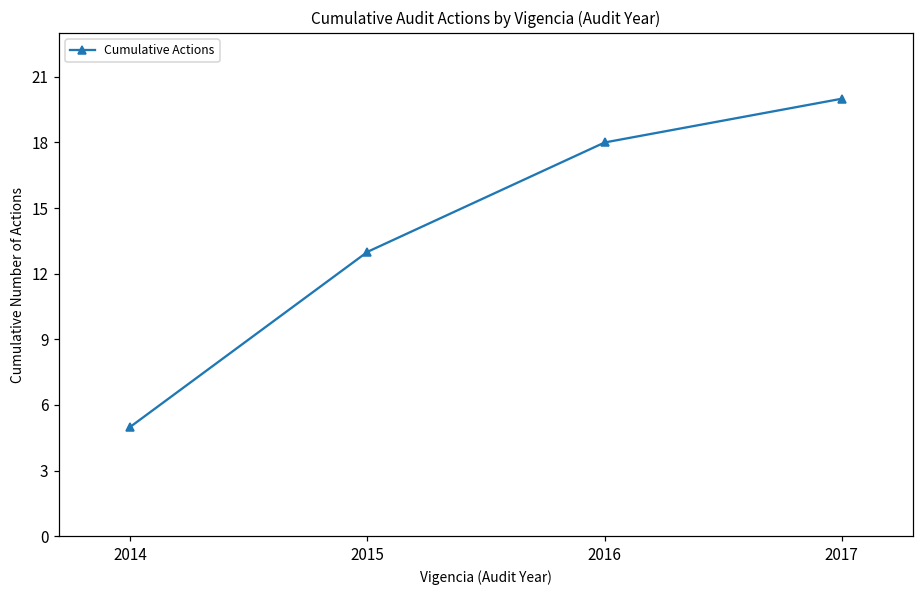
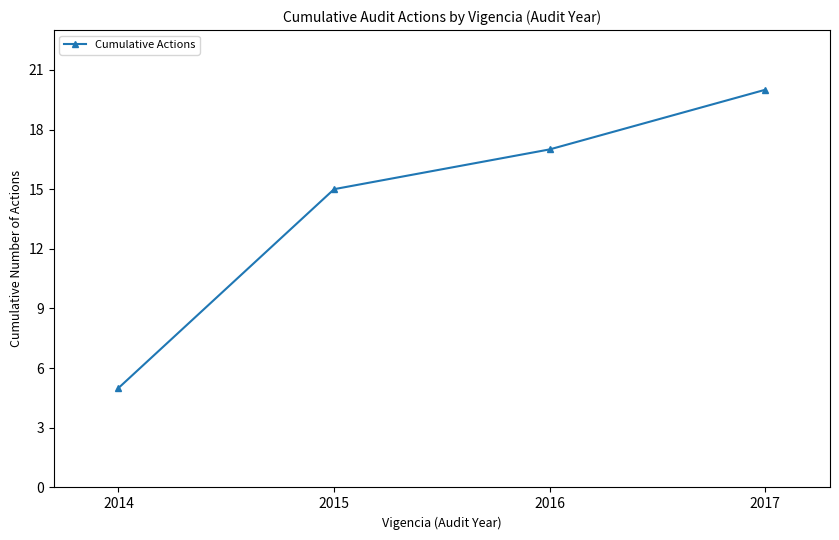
2015: 13 -> 15
2016: 18 -> 17
